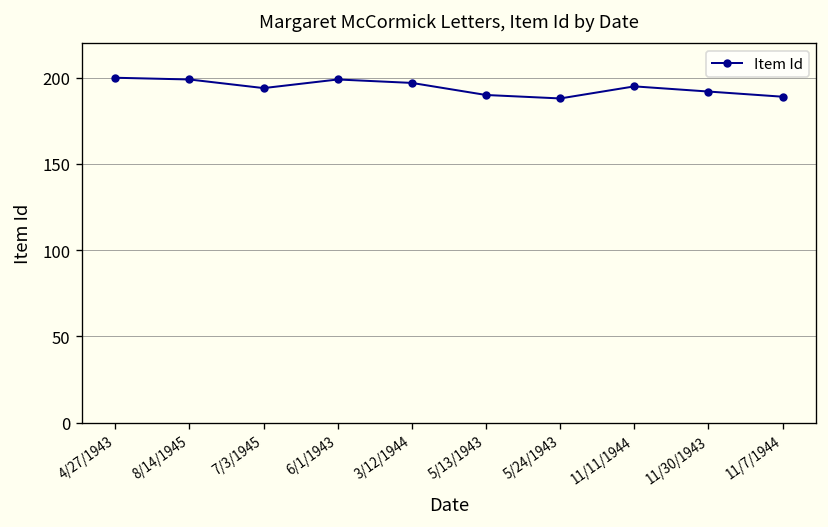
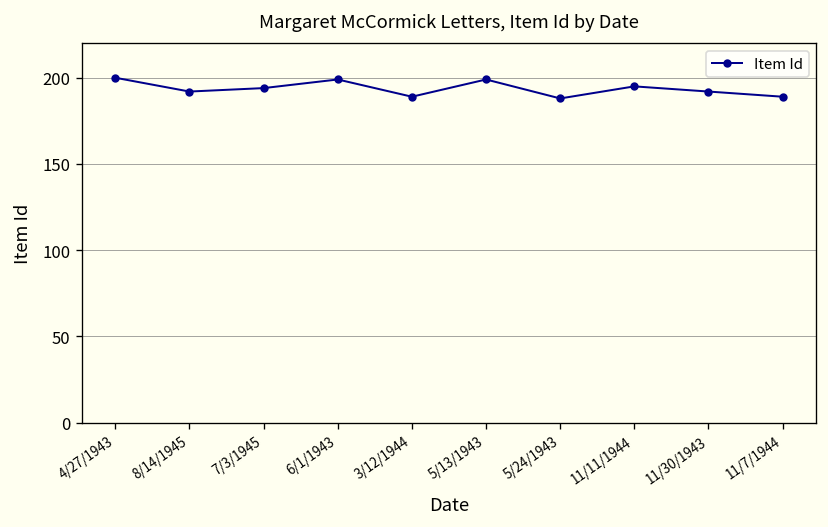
8/14/1945: 199 -> 192
3/12/1944: 197 -> 189
5/13/1943: 190 -> 199
